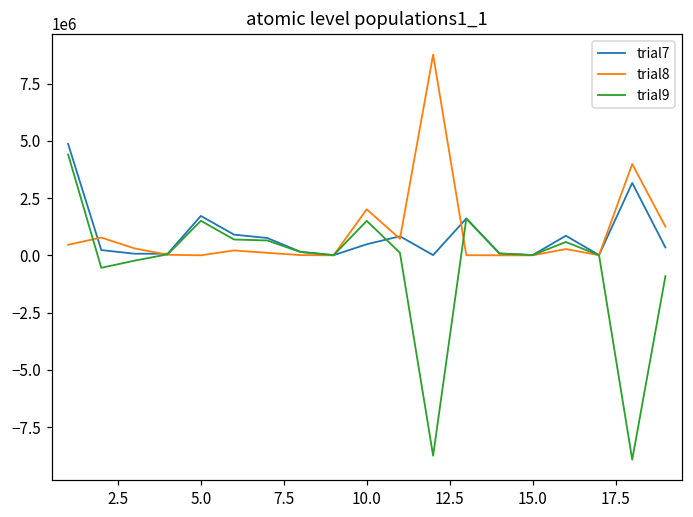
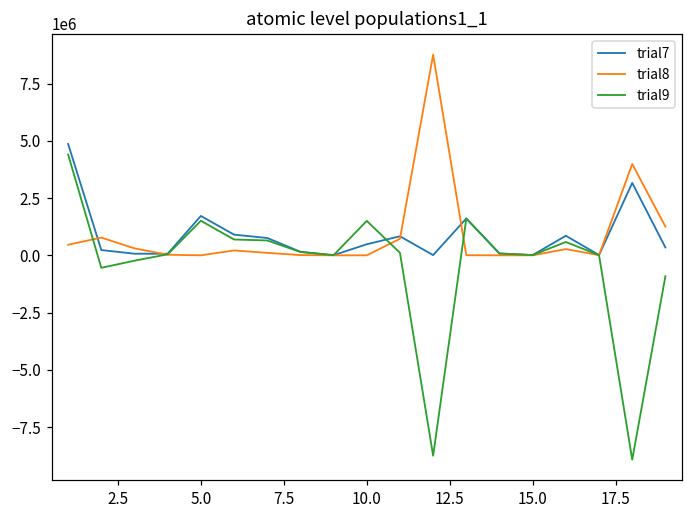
trial8, 10.0: 2000000 -> 0
